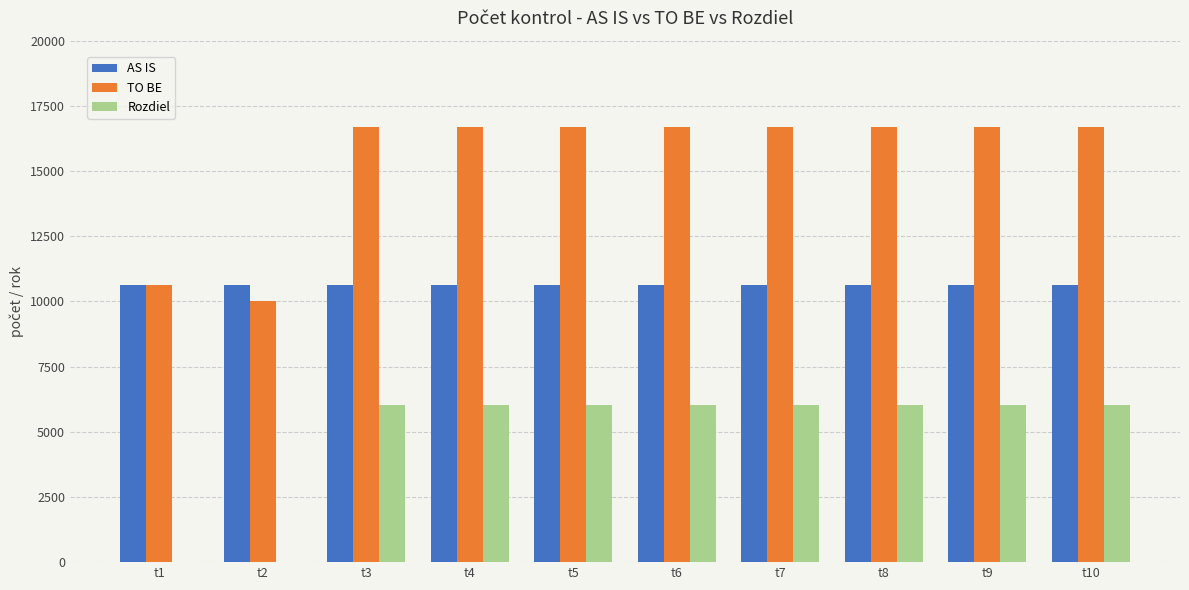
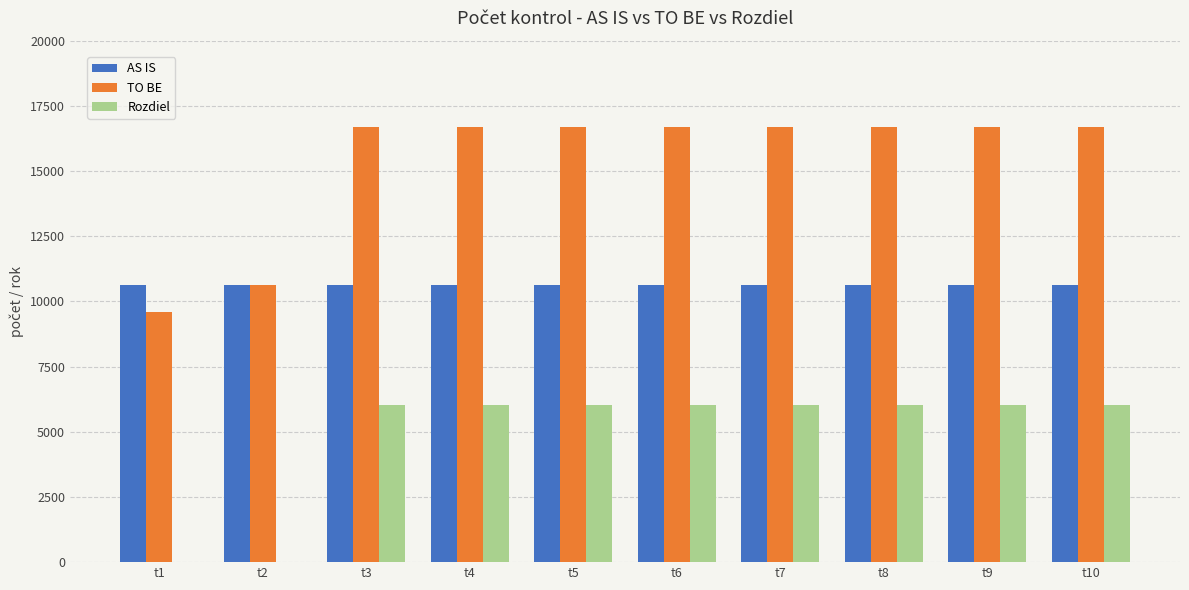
TO BE, t1: 10600 -> 9600
TO BE, t2: 10000 -> 10600
